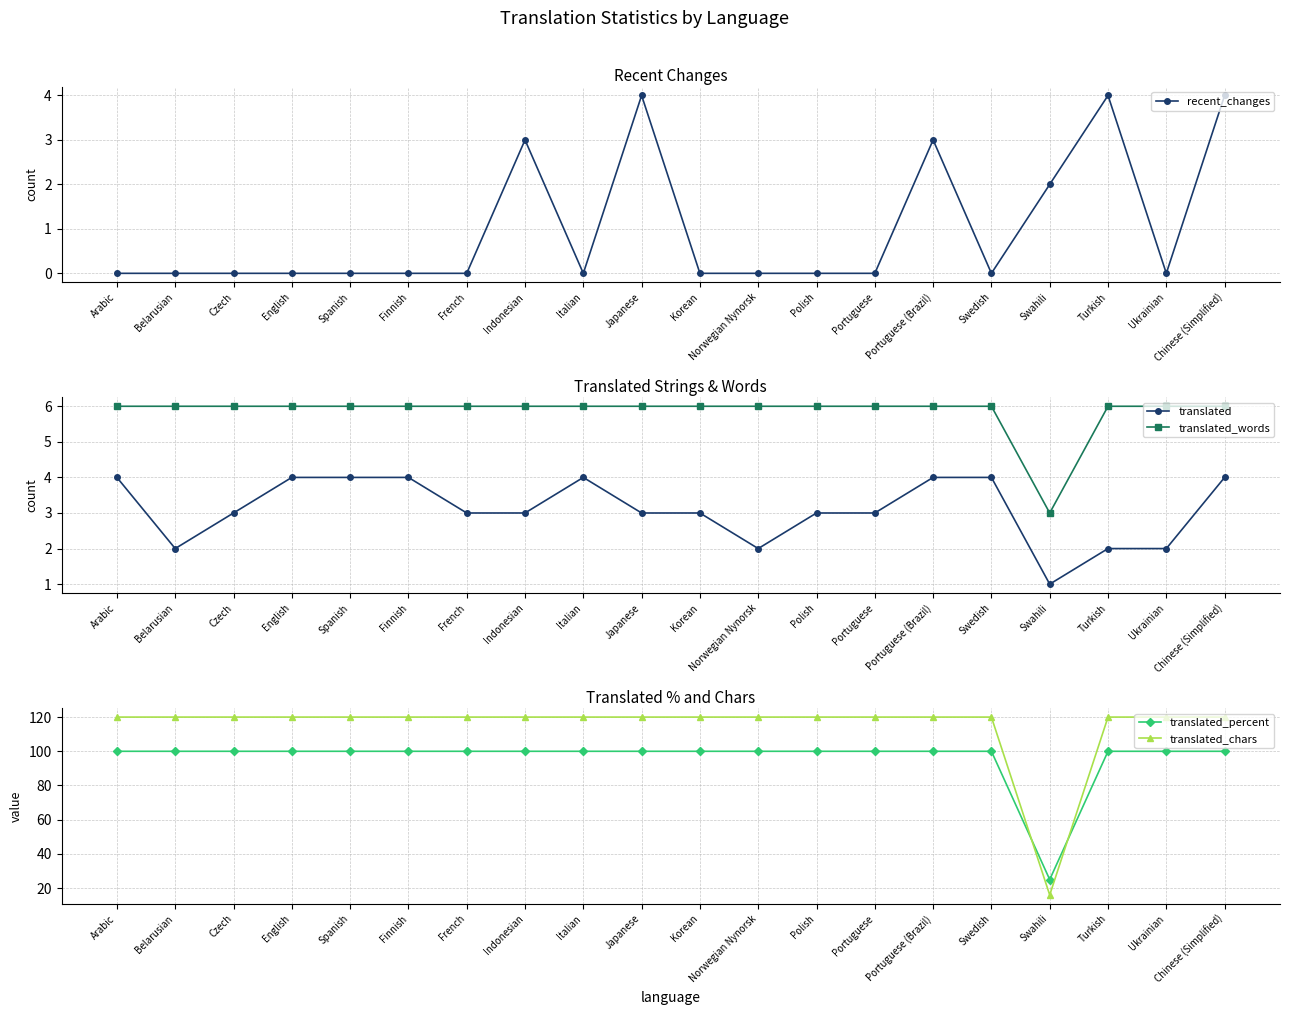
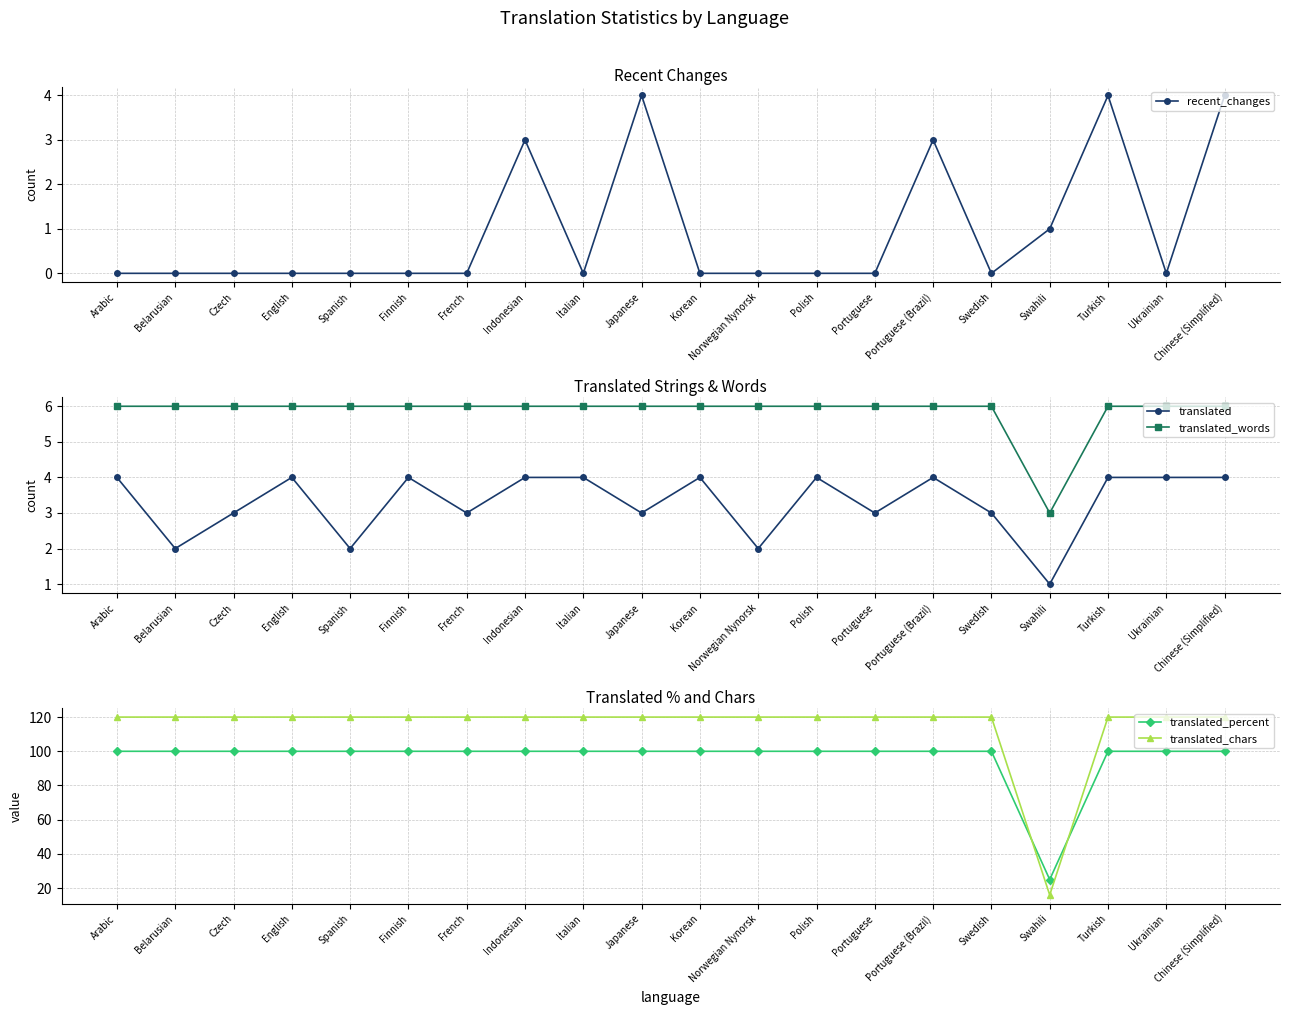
Recent Changes, Swahili: 2 -> 1
Translated Strings & Words, translated, Spanish: 4 -> 2
Translated Strings & Words, translated, Indonesian: 3 -> 4
Translated Strings & Words, translated, Korean: 3 -> 4
Translated Strings & Words, translated, Polish: 3 -> 4
Translated Strings & Words, translated, Swedish: 4 -> 3
Translated Strings & Words, translated, Turkish: 2 -> 4
Translated Strings & Words, translated, Ukrainian: 2 -> 4
